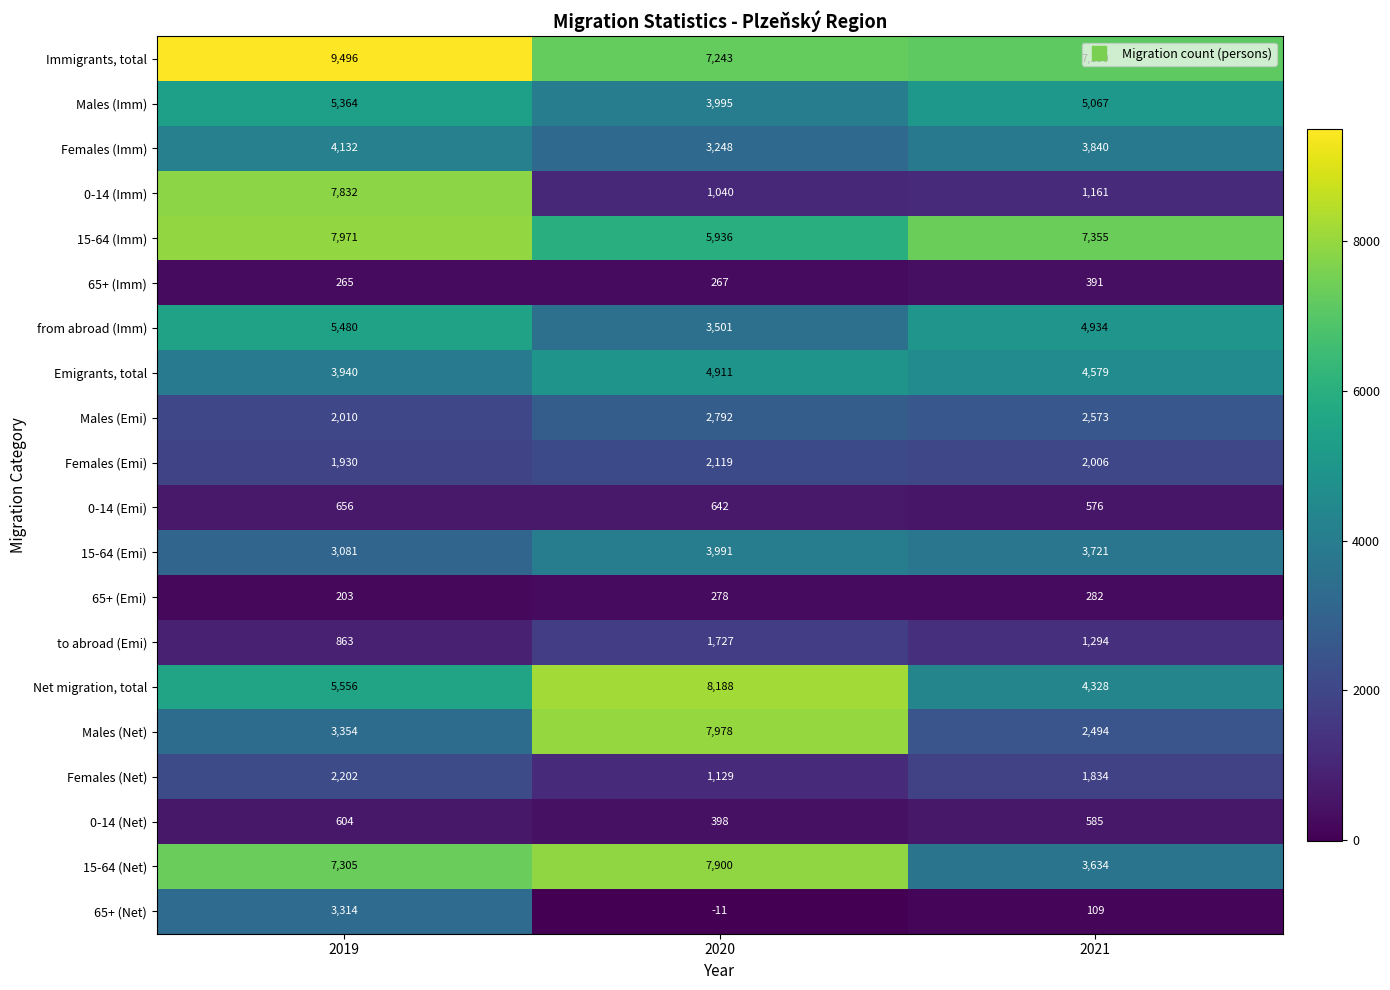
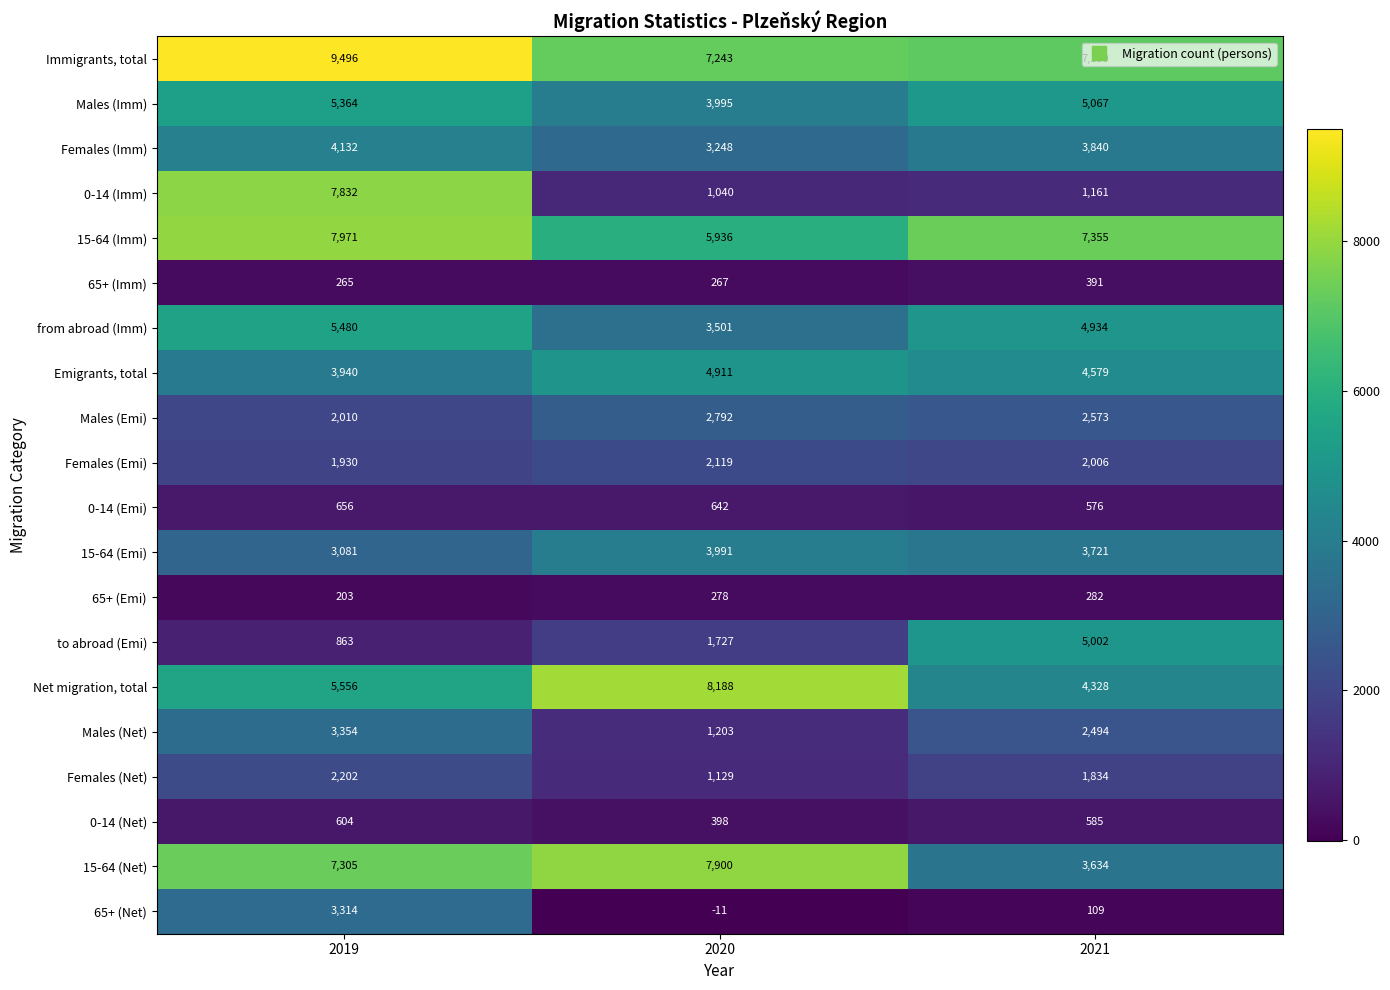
to abroad (Emi), 2021: 1,294 -> 5,002
Males (Net), 2020: 7,978 -> 1,203
